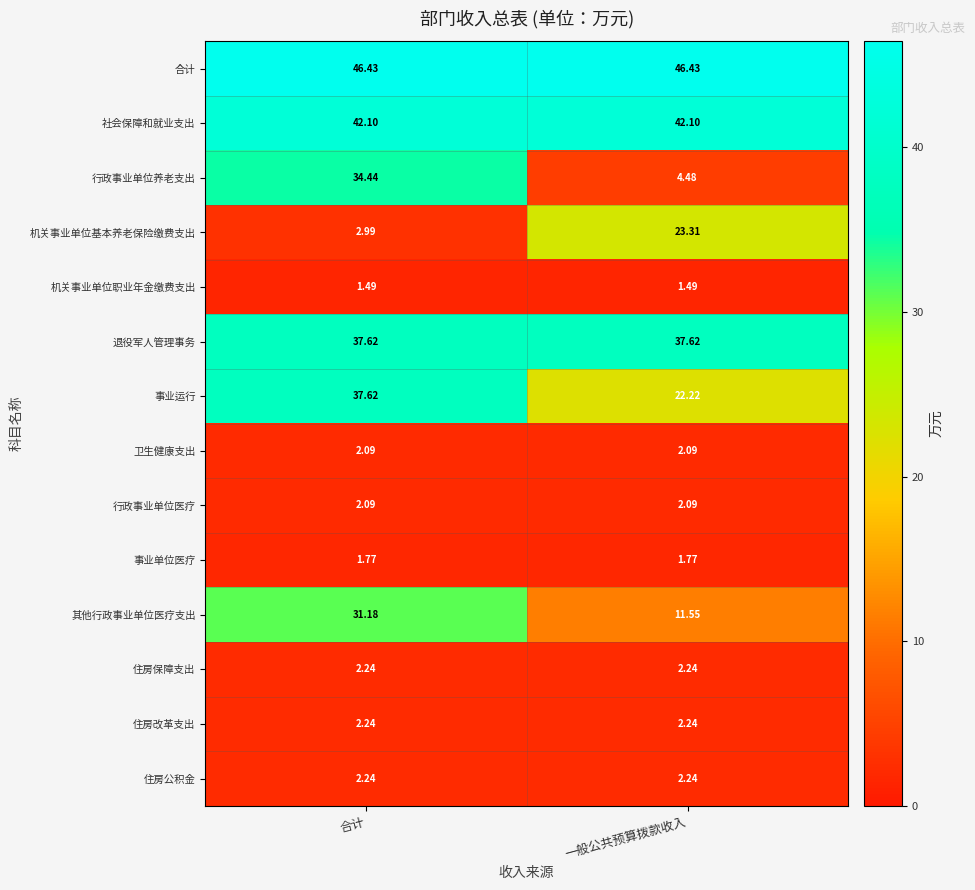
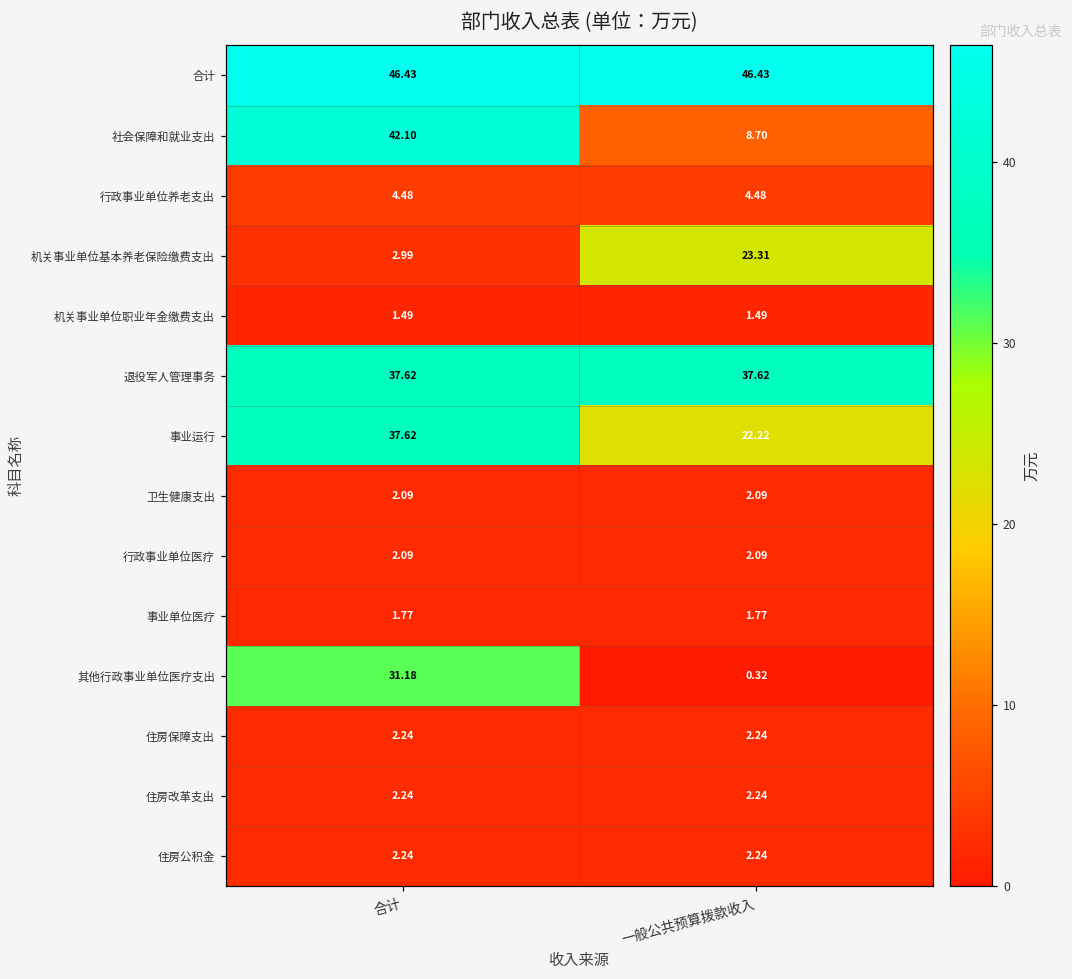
社会保障和就业支出, 一般公共预算拨款收入: 42.10 -> 8.70
行政事业单位养老支出, 合计: 34.44 -> 4.48
其他行政事业单位医疗支出, 一般公共预算拨款收入: 11.55 -> 0.32
